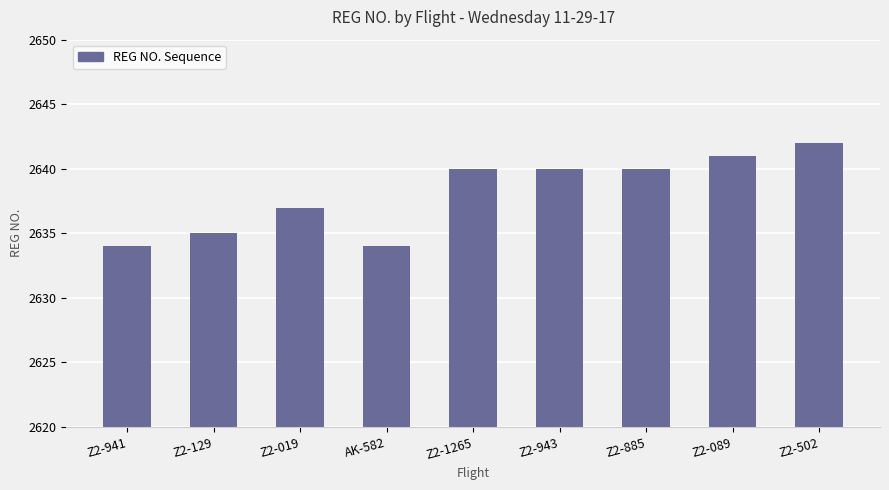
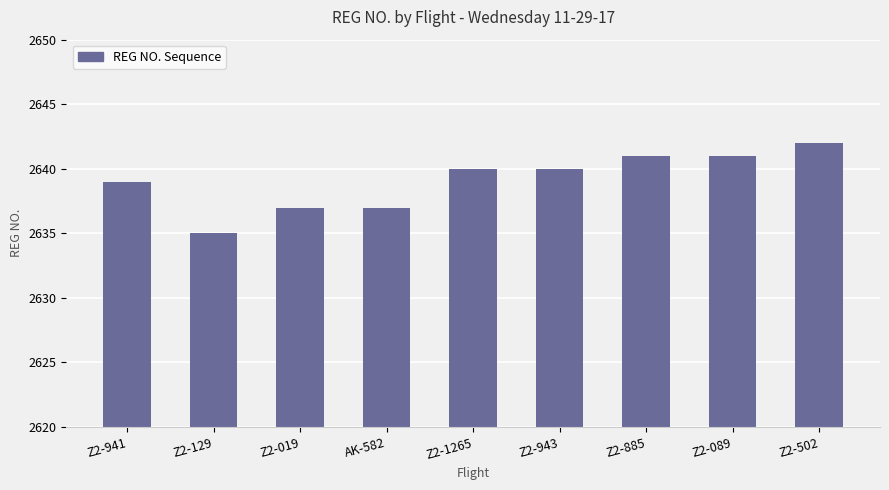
Z2-941: 2634 -> 2639
AK-582: 2634 -> 2637
Z2-885: 2640 -> 2641
